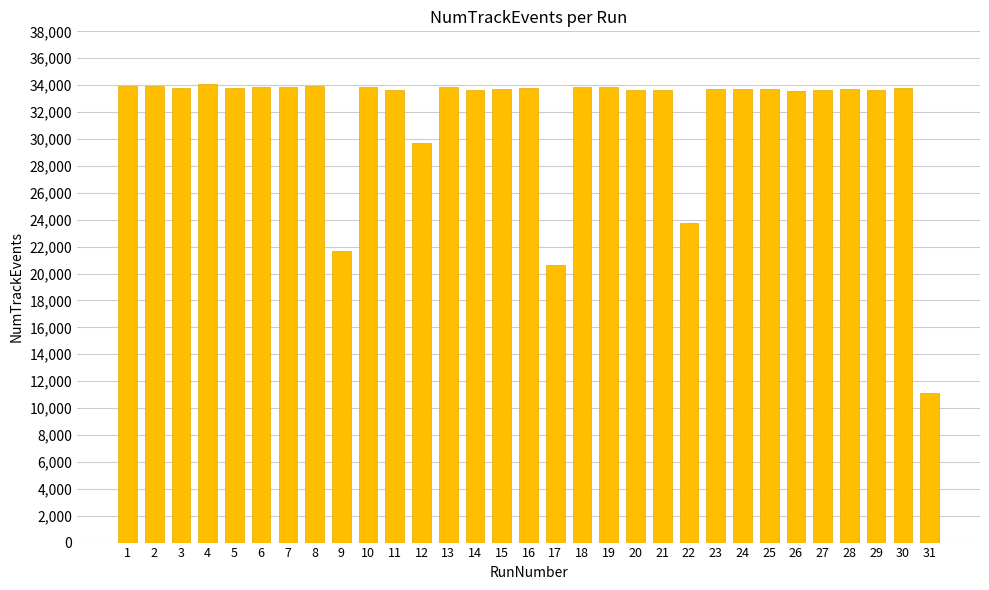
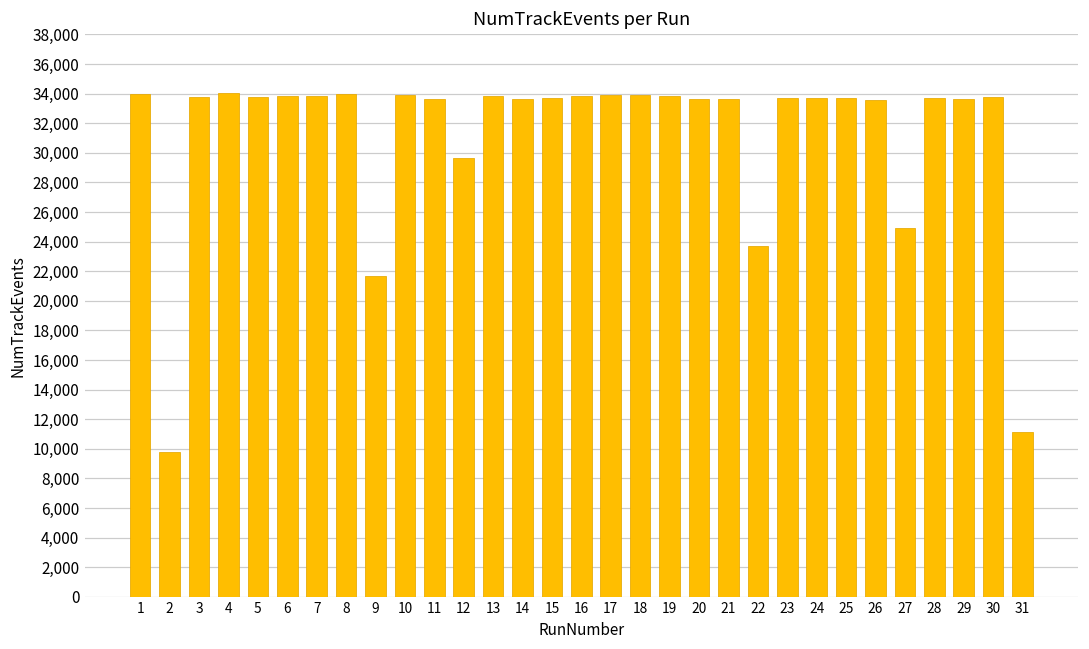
2: 33,900 -> 9,800
17: 20,600 -> 33,900
27: 33,700 -> 24,900
